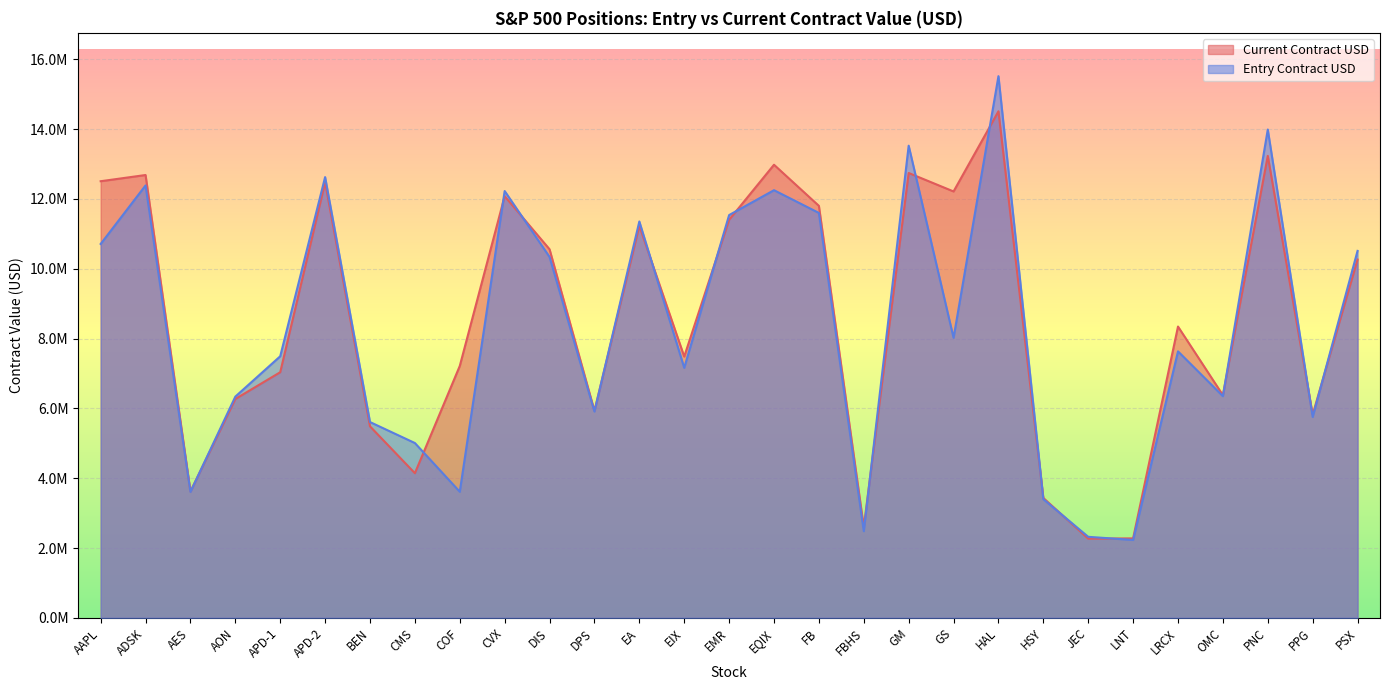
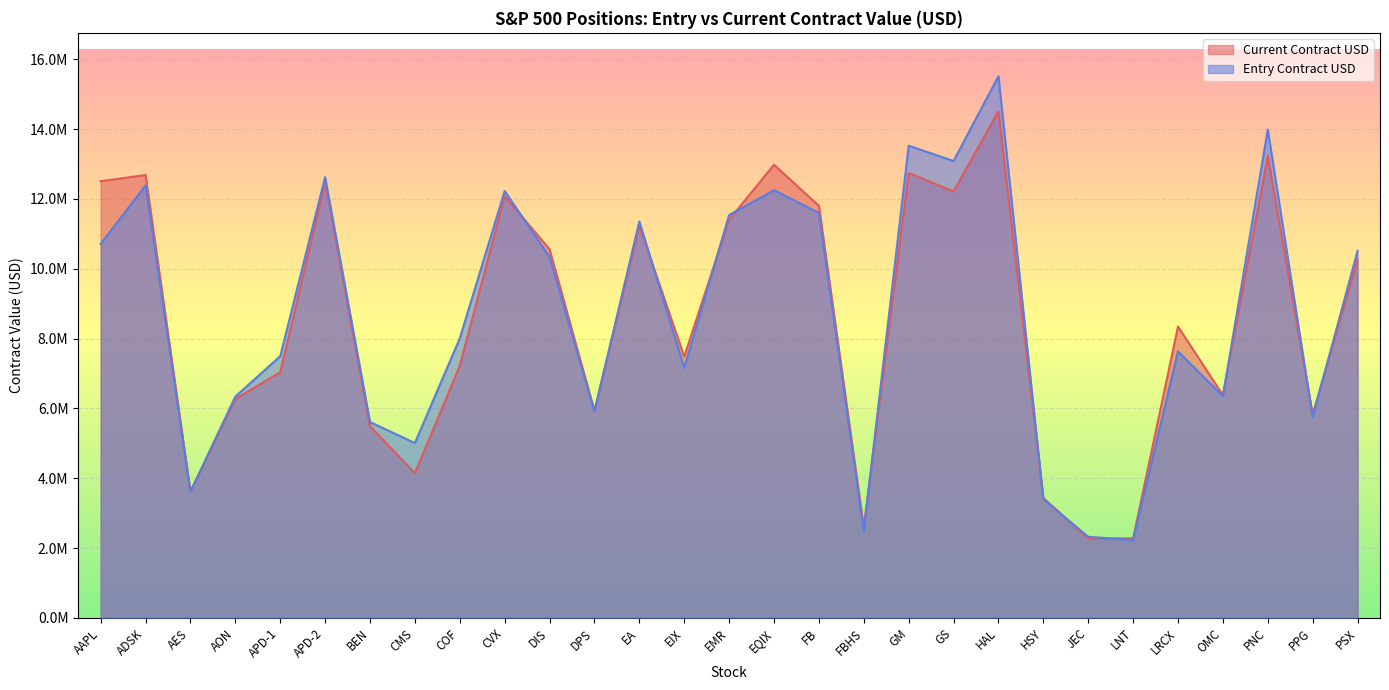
Entry Contract USD, COF: 3600000 -> 8000000
Entry Contract USD, GS: 8000000 -> 13100000
